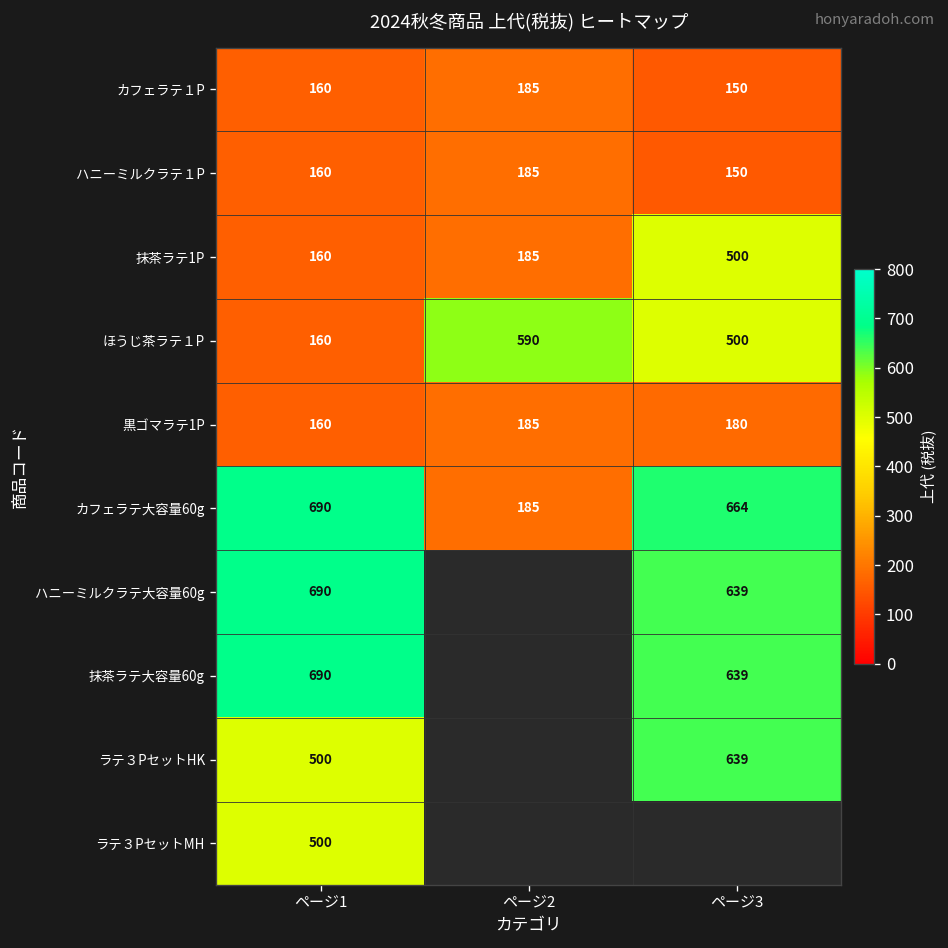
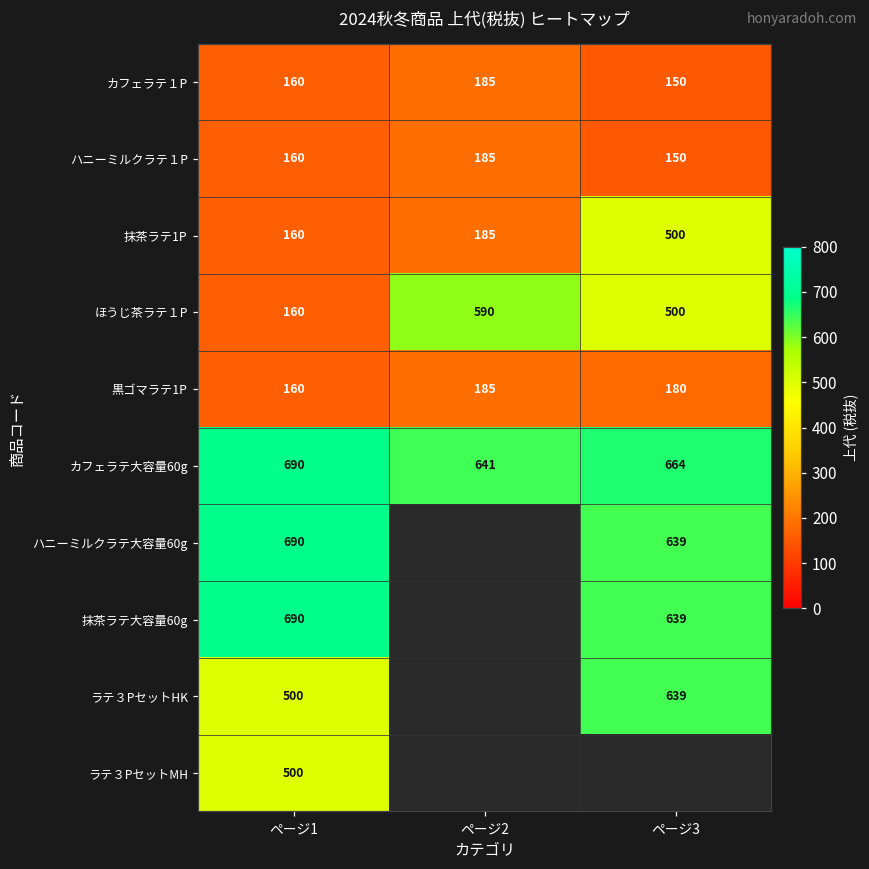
カフェラテ大容量60g, ページ2: 185 -> 641
